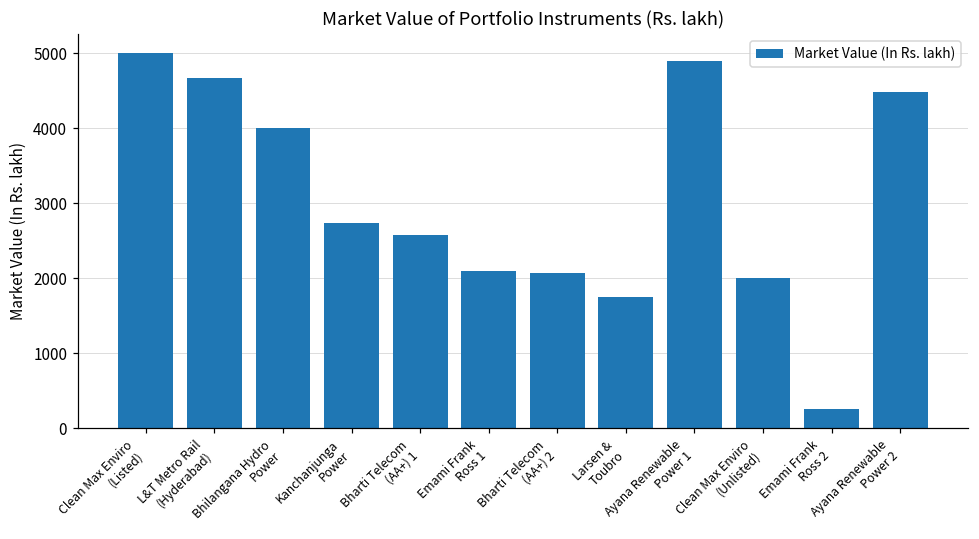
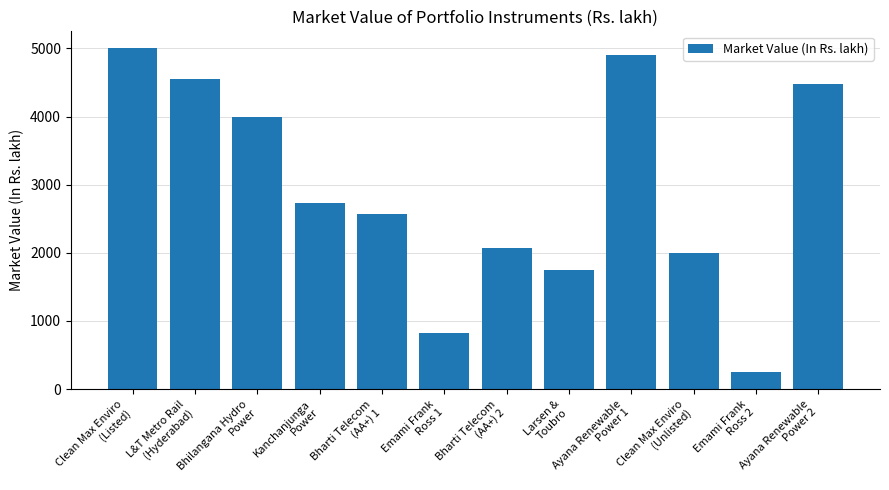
L&T Metro Rail (Hyderabad): 4700 -> 4500
Emami Frank Ross 1: 2100 -> 800
